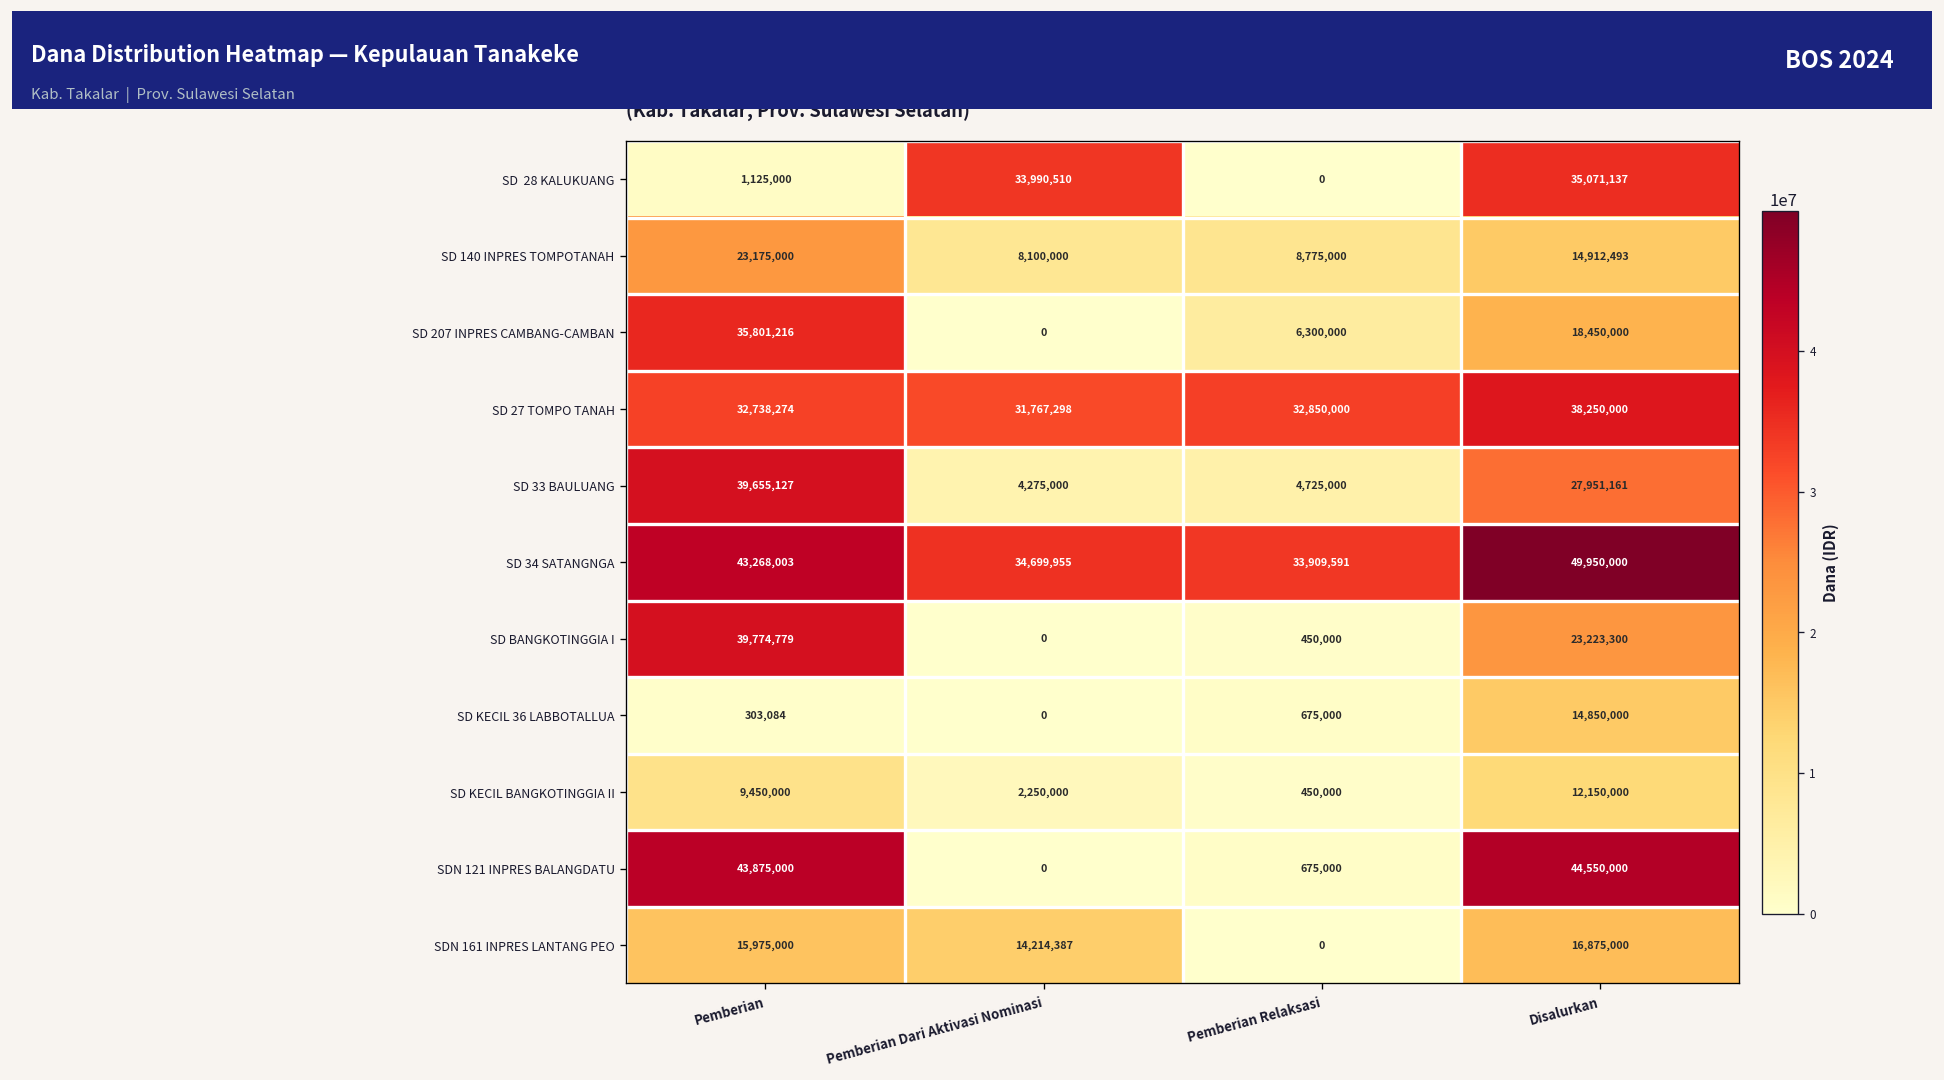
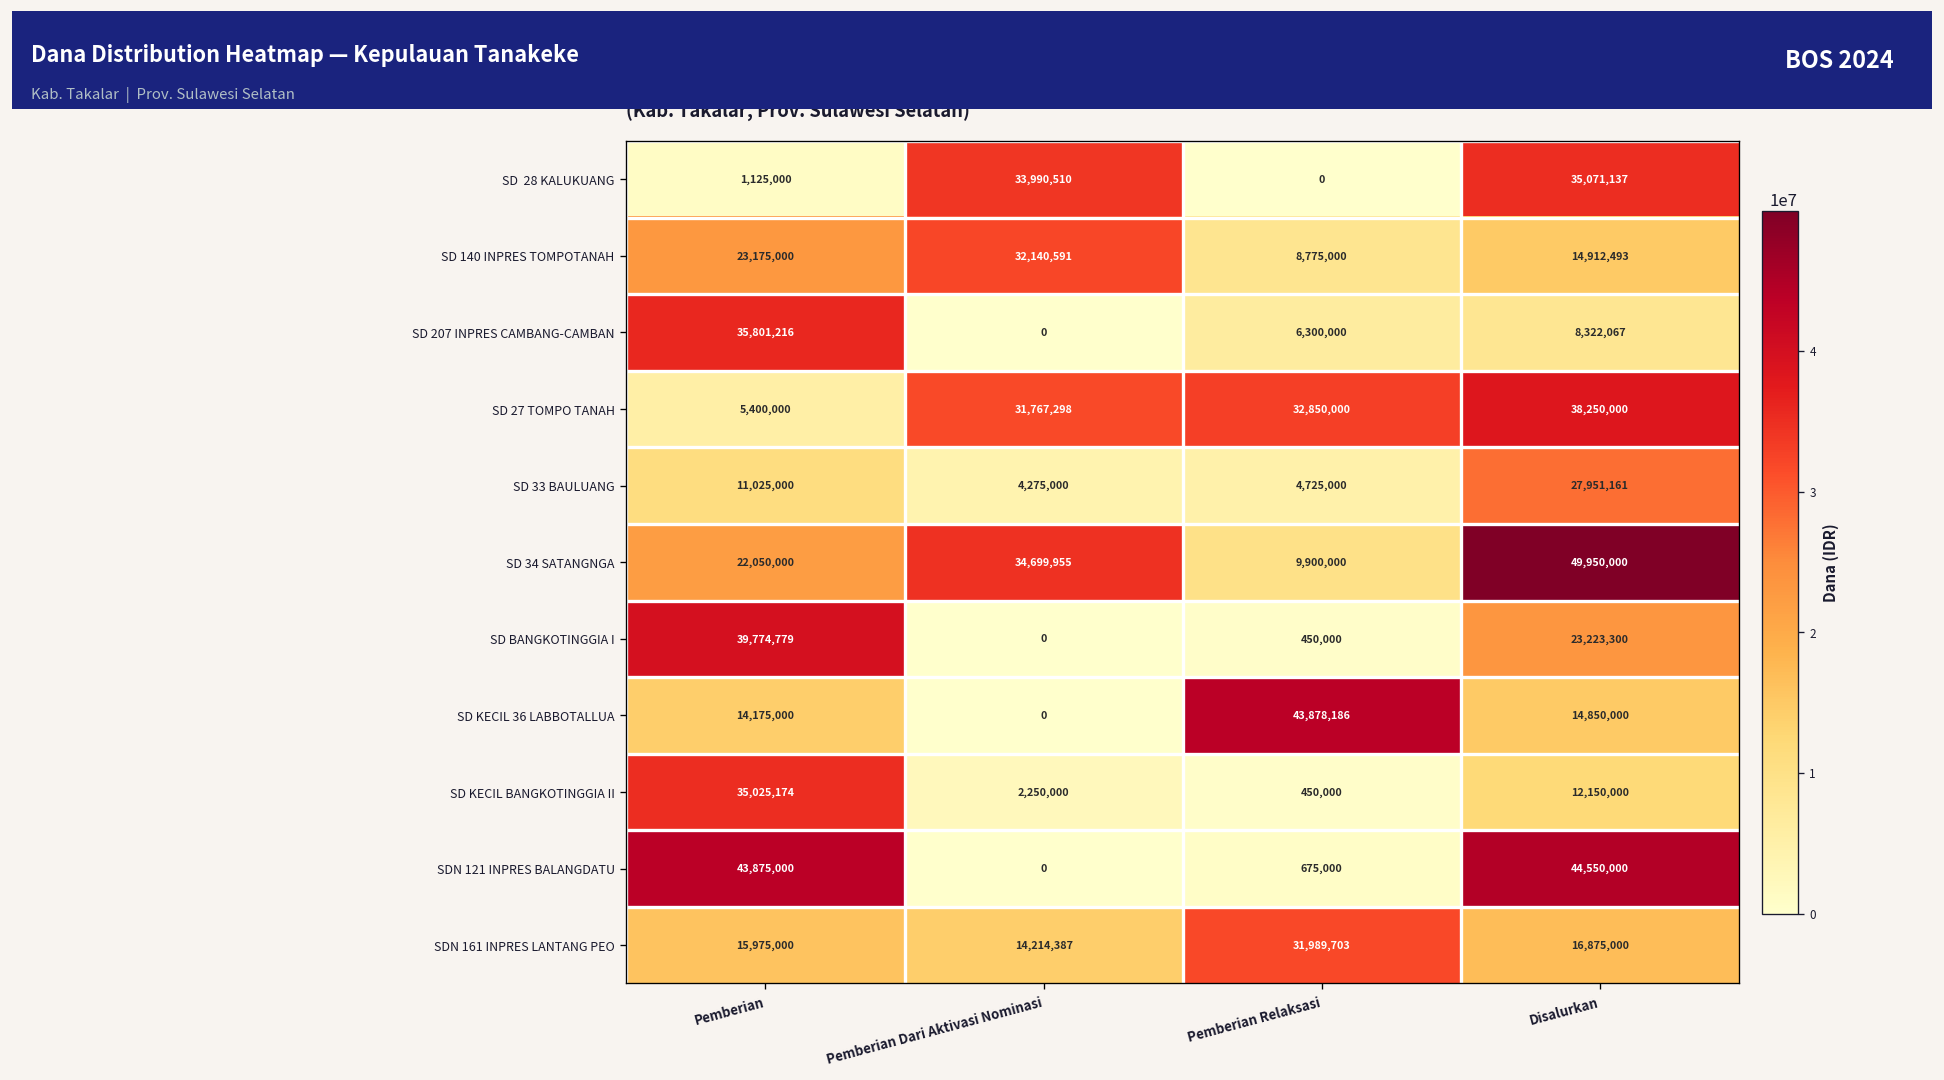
SD 140 INPRES TOMPOTANAH, Pemberian Dari Aktivasi Nominasi: 8,100,000 -> 32,140,591
SD 207 INPRES CAMBANG-CAMBAN, Disalurkan: 18,450,000 -> 8,322,067
SD 27 TOMPO TANAH, Pemberian: 32,738,274 -> 5,400,000
SD 33 BAULUANG, Pemberian: 39,655,127 -> 11,025,000
SD 34 SATANGNGA, Pemberian: 43,268,003 -> 22,050,000
SD 34 SATANGNGA, Pemberian Relaksasi: 33,909,591 -> 9,900,000
SD KECIL 36 LABBOTALLUA, Pemberian: 303,084 -> 14,175,000
SD KECIL 36 LABBOTALLUA, Pemberian Relaksasi: 675,000 -> 43,878,186
SD KECIL BANGKOTINGGIA II, Pemberian: 9,450,000 -> 35,025,174
SDN 161 INPRES LANTANG PEO, Pemberian Relaksasi: 0 -> 31,989,703
